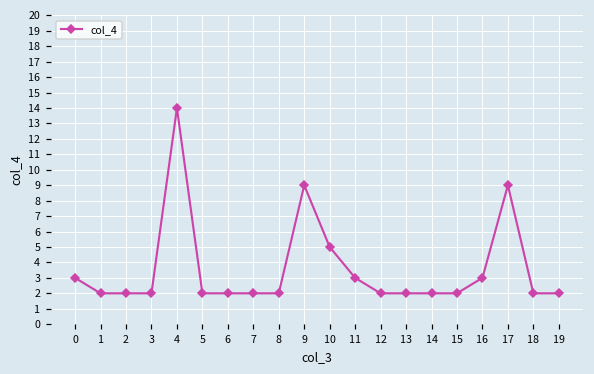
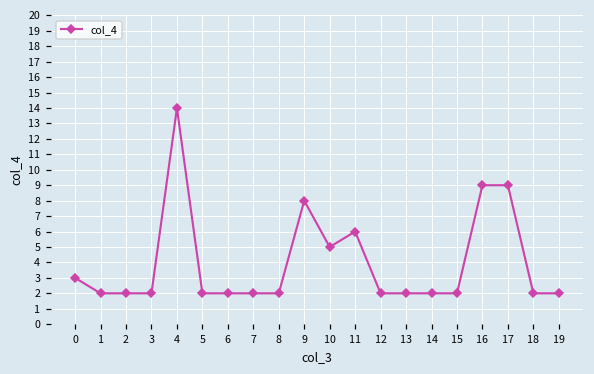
9: 9 -> 8
11: 3 -> 6
16: 3 -> 9
